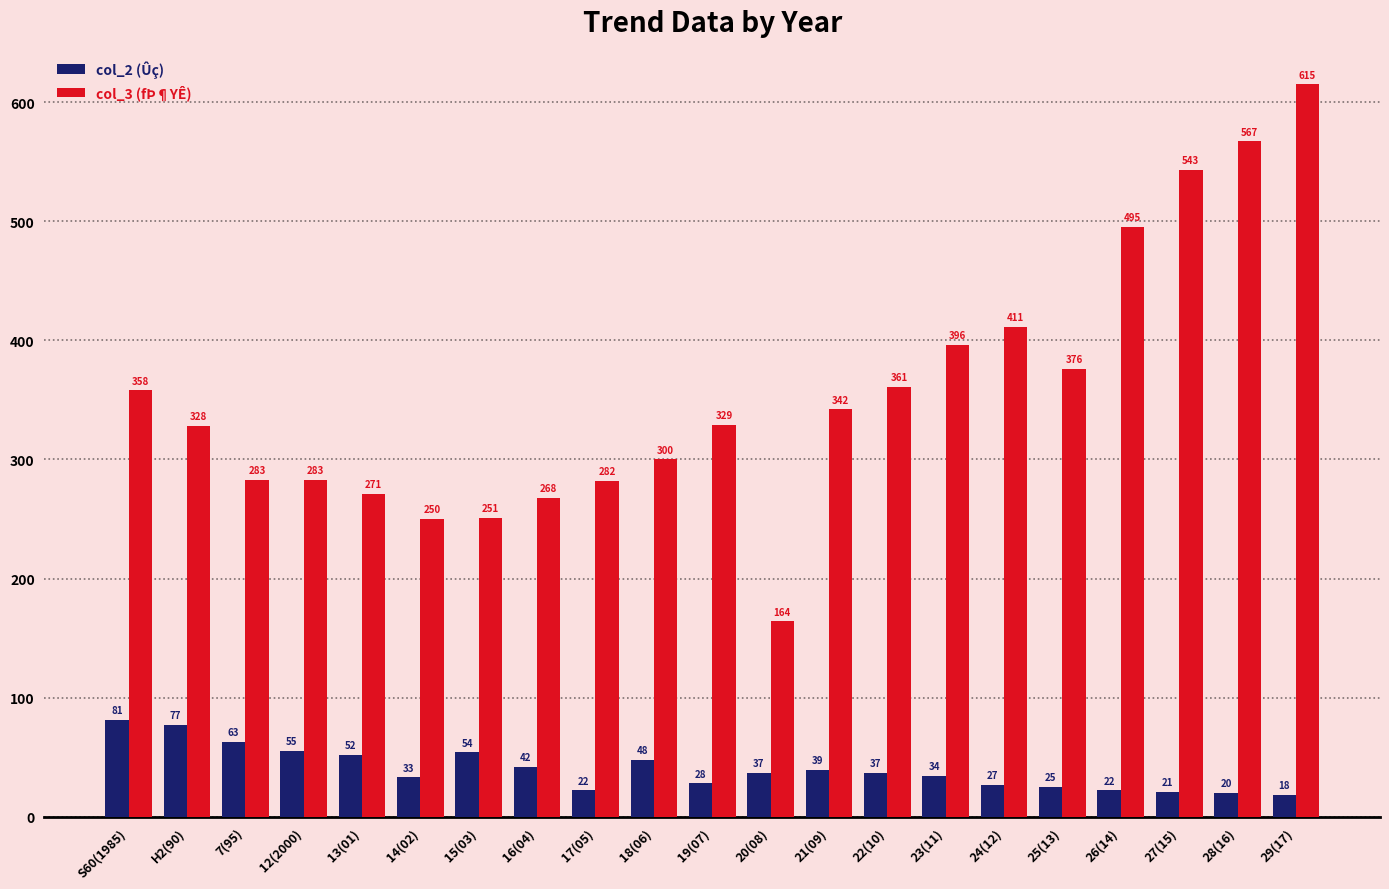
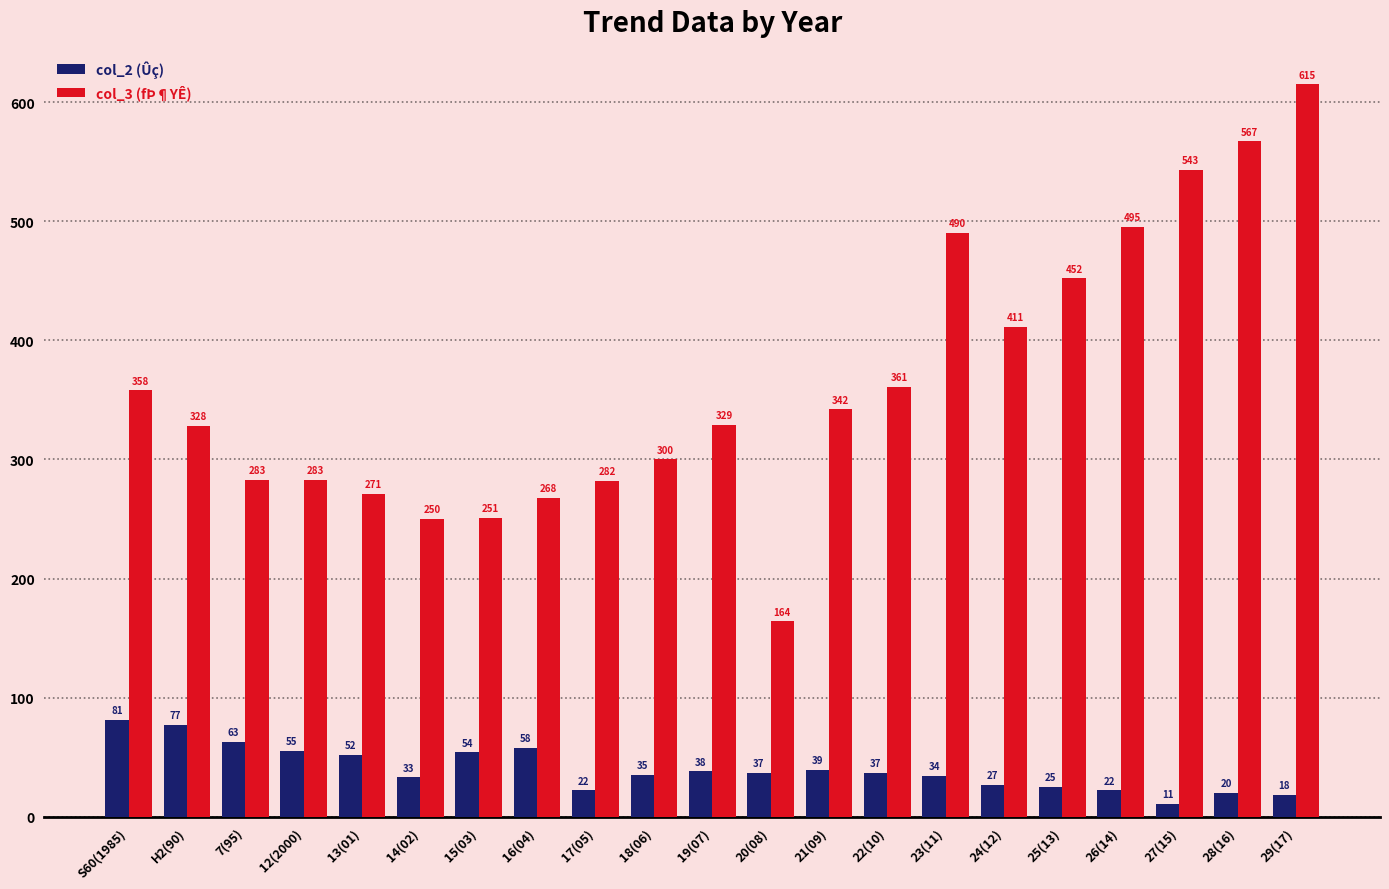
col_2 (Ûç), 16(04): 42 -> 58
col_2 (Ûç), 18(06): 48 -> 35
col_2 (Ûç), 19(07): 28 -> 38
col_3 (fÞ¶YÊ), 23(11): 396 -> 490
col_3 (fÞ¶YÊ), 25(13): 376 -> 452
col_2 (Ûç), 27(15): 21 -> 11
